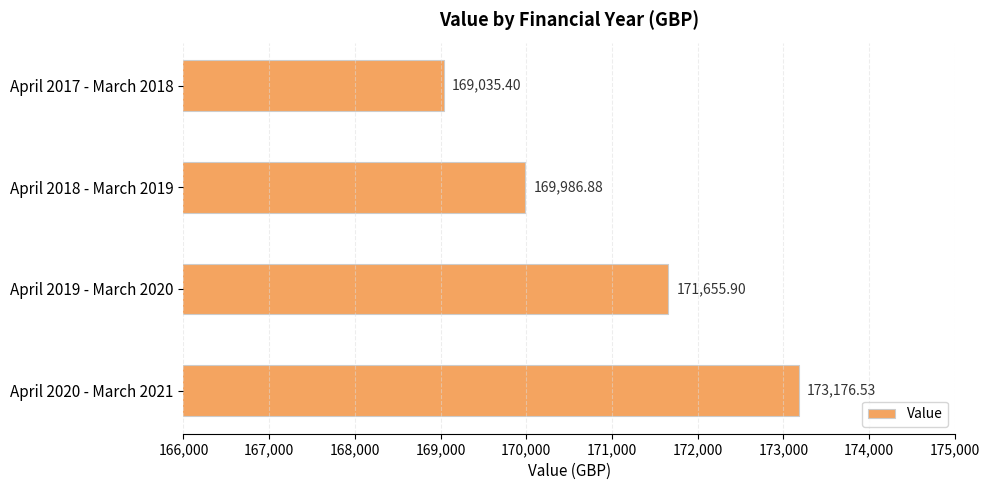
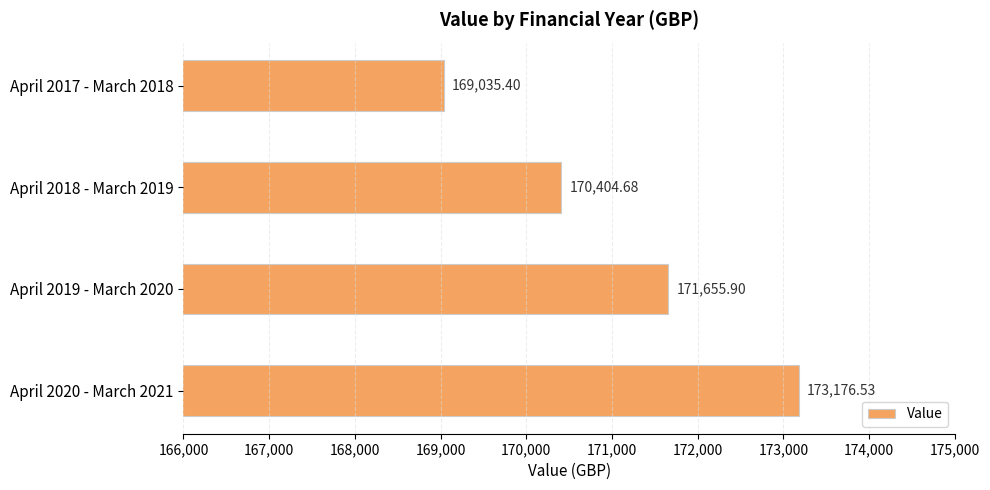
April 2018 - March 2019: 169,986.88 -> 170,404.68
